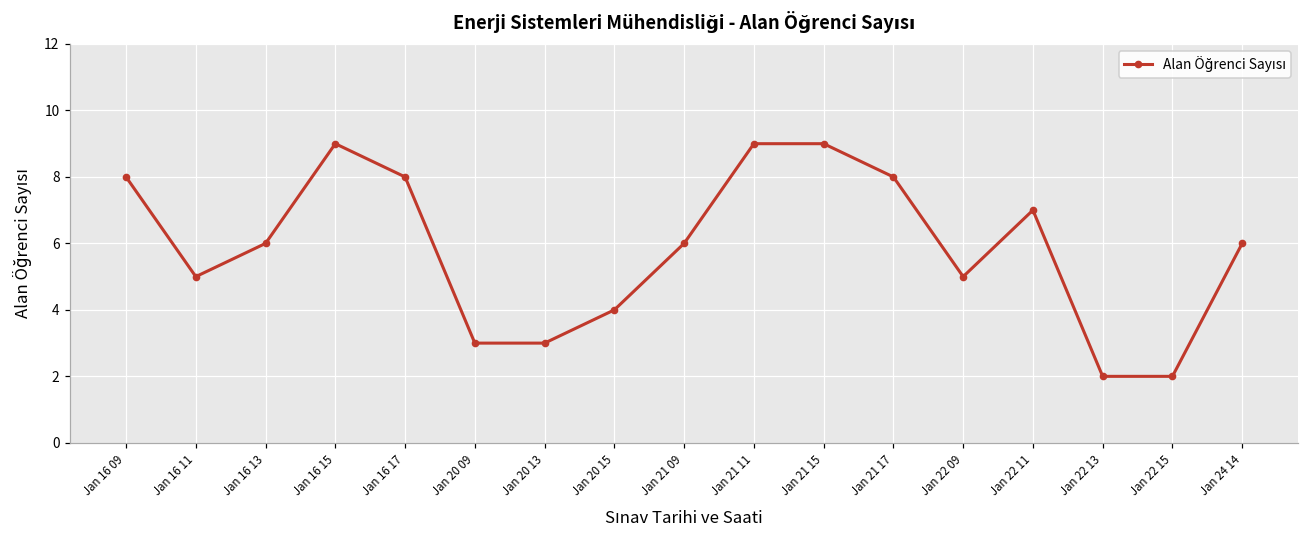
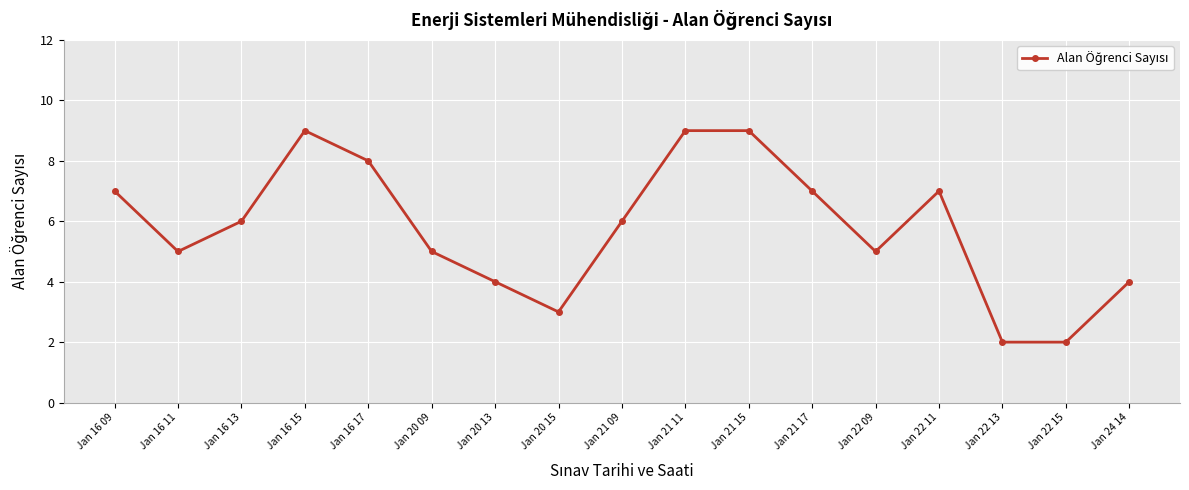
Jan 16 09: 8 -> 7
Jan 20 09: 3 -> 5
Jan 20 13: 3 -> 4
Jan 20 15: 4 -> 3
Jan 21 17: 8 -> 7
Jan 24 14: 6 -> 4
